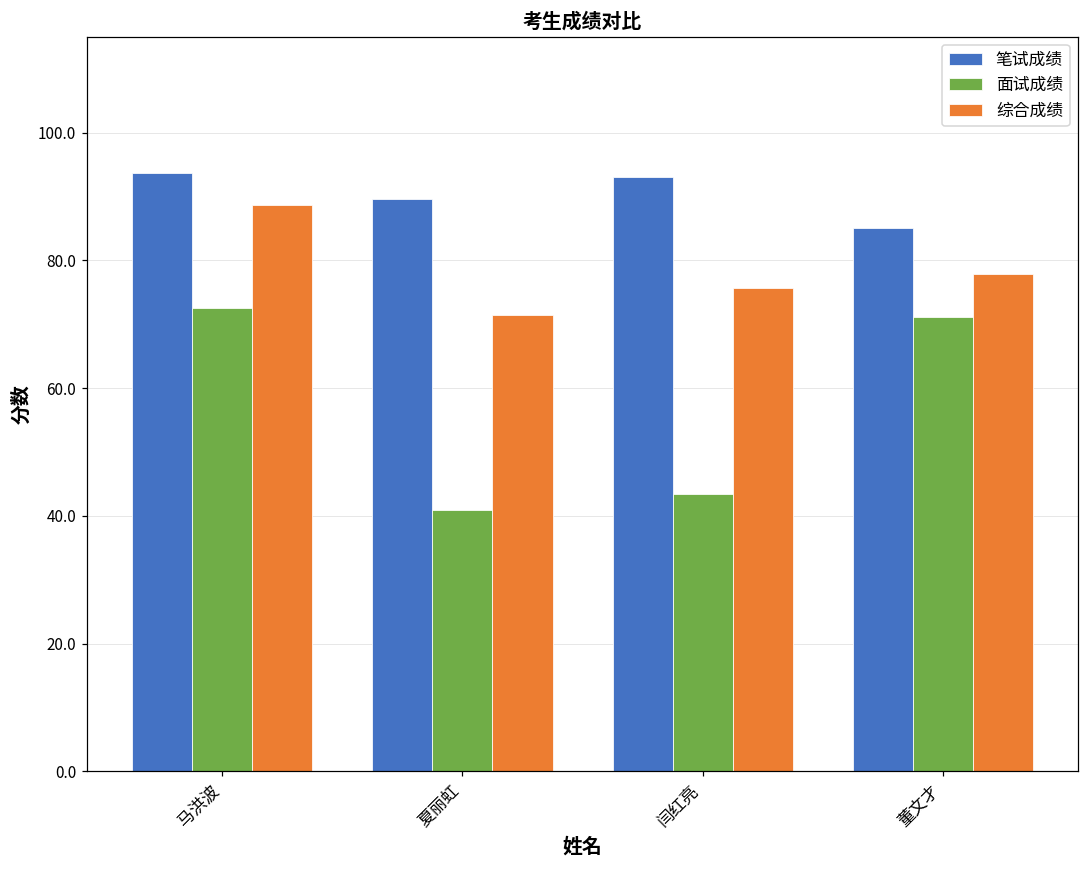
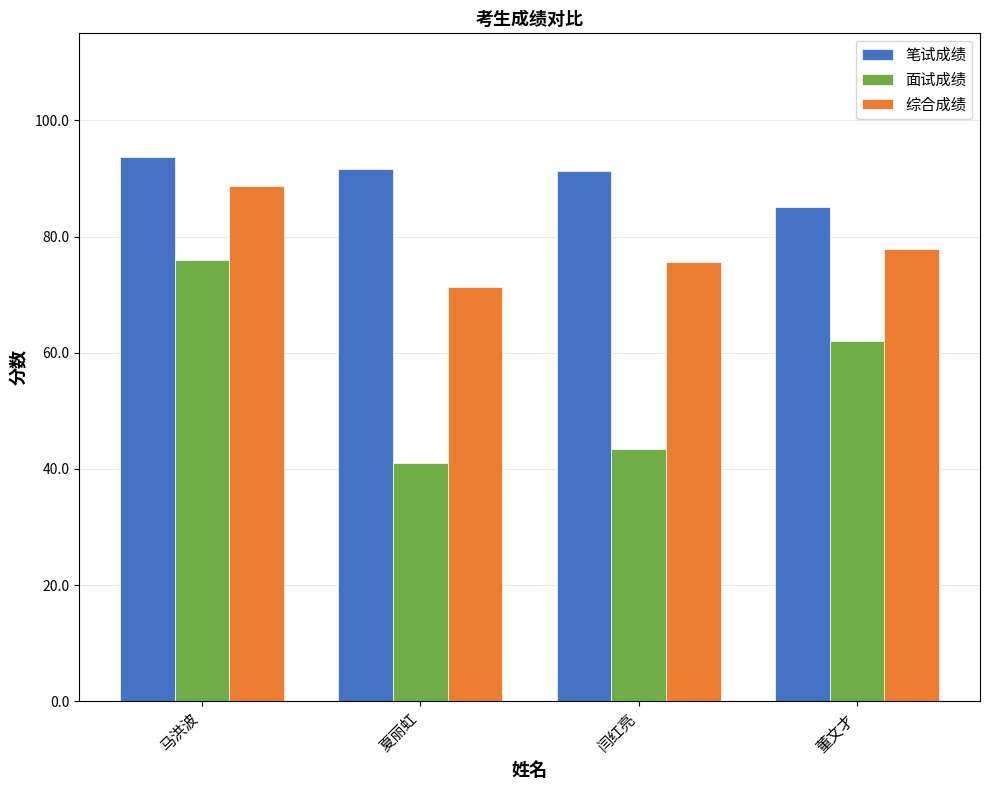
面试成绩, 马洪波: 73 -> 76
笔试成绩, 夏丽虹: 90 -> 92
笔试成绩, 闫红亮: 93 -> 91
面试成绩, 董文才: 71 -> 62
